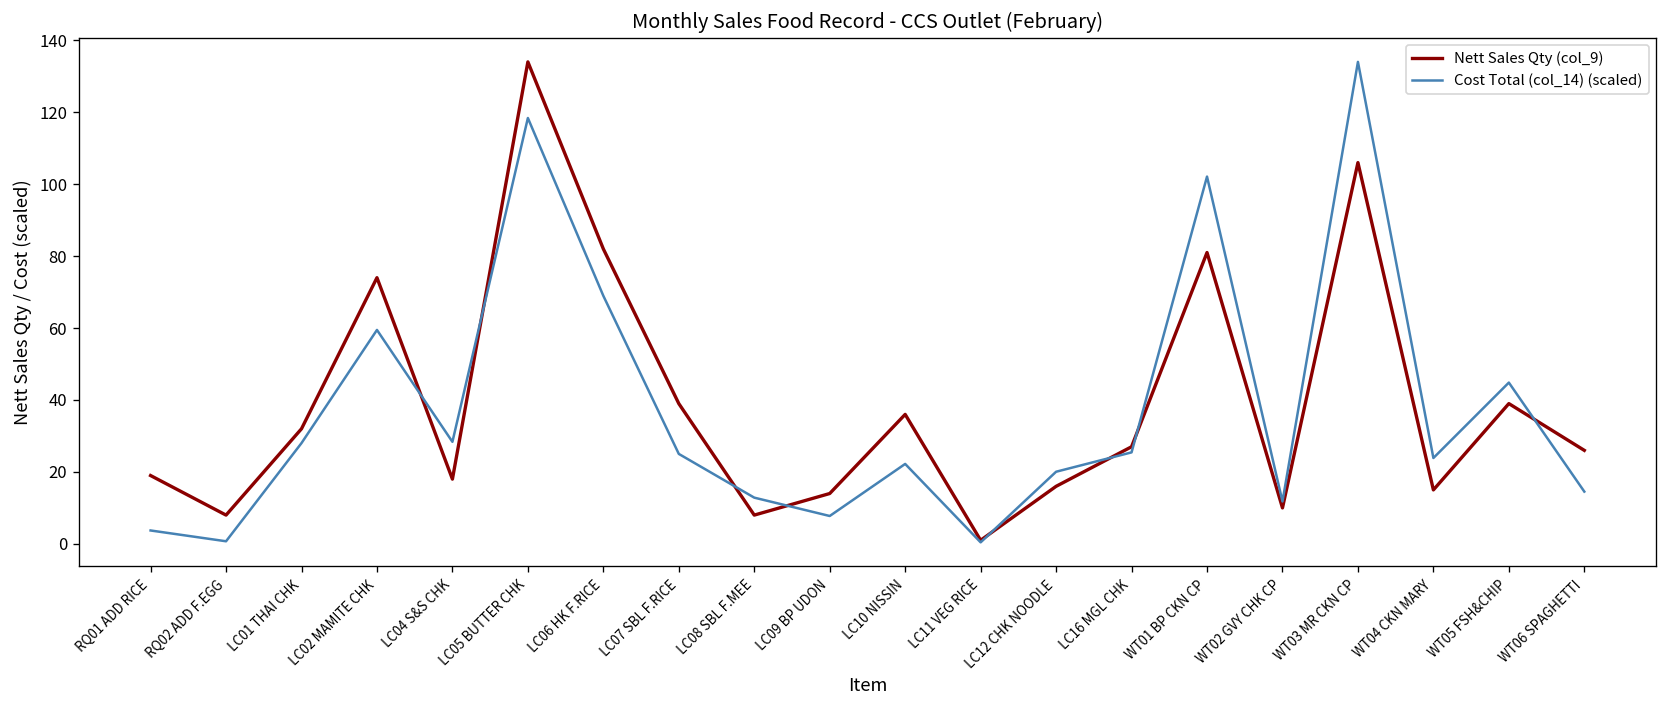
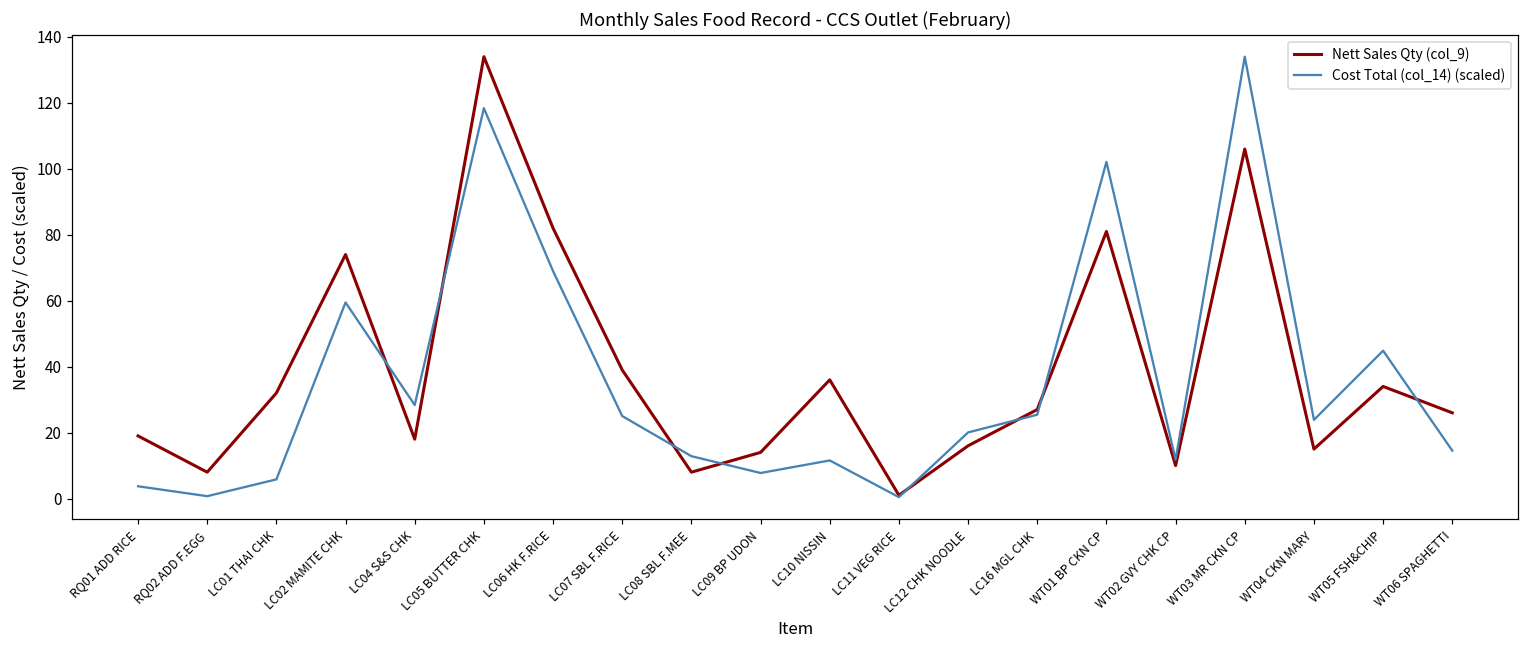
Cost Total (col_14) (scaled), LC01 THAI CHK: 28 -> 6
Cost Total (col_14) (scaled), LC10 NISSIN: 22 -> 12
Nett Sales Qty (col_9), WT05 FSH&CHIP: 39 -> 34
